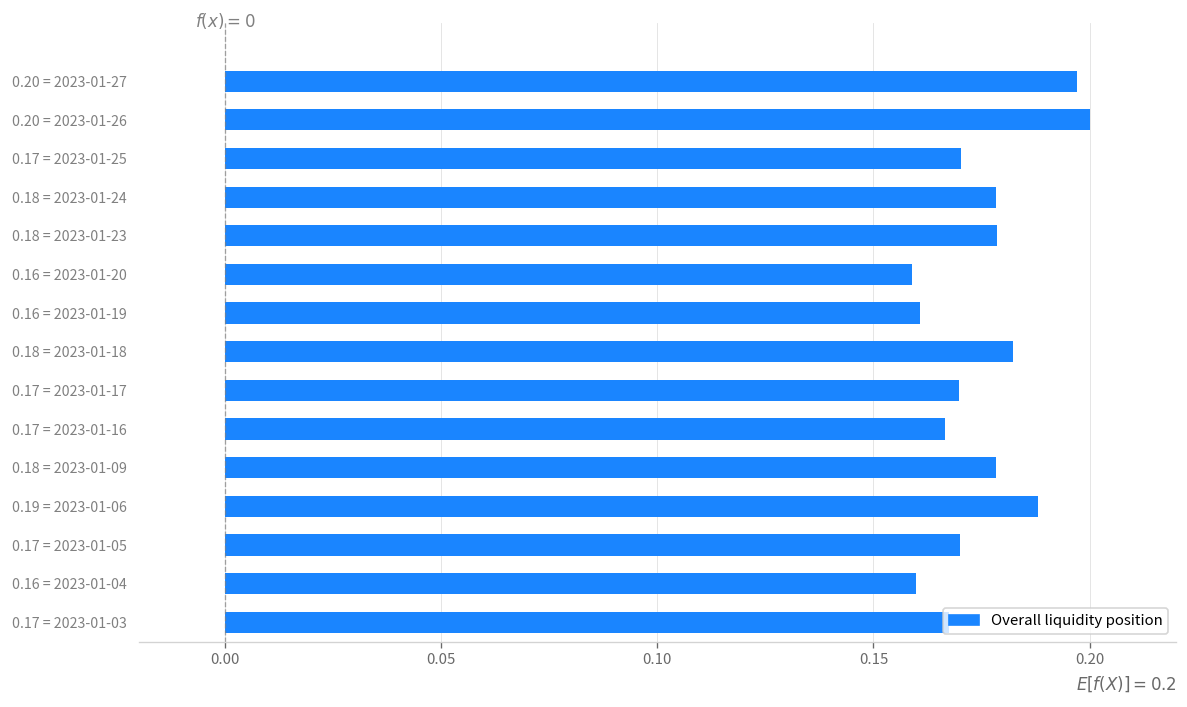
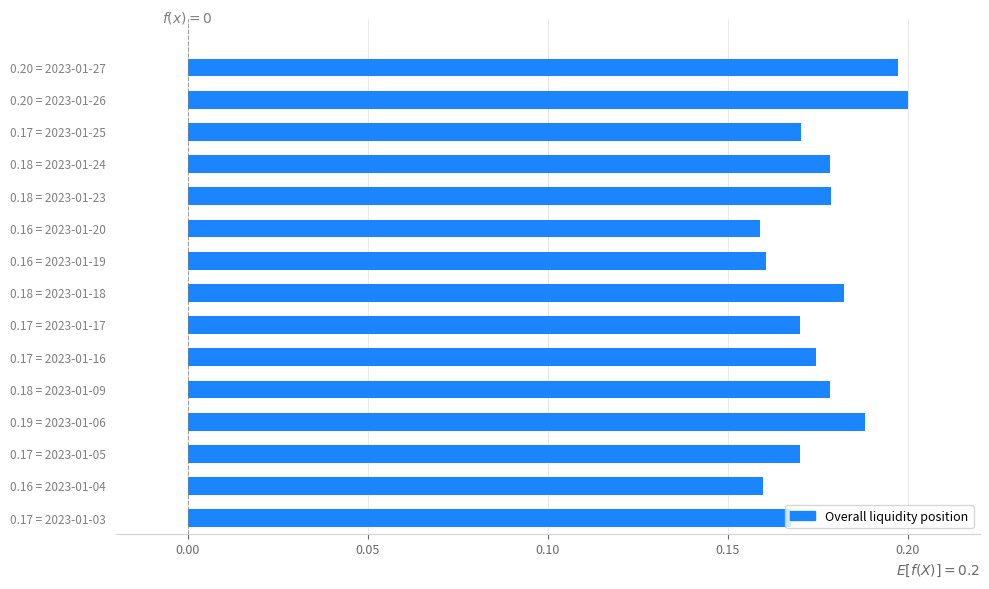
0.17 = 2023-01-16: 0.167 -> 0.174
